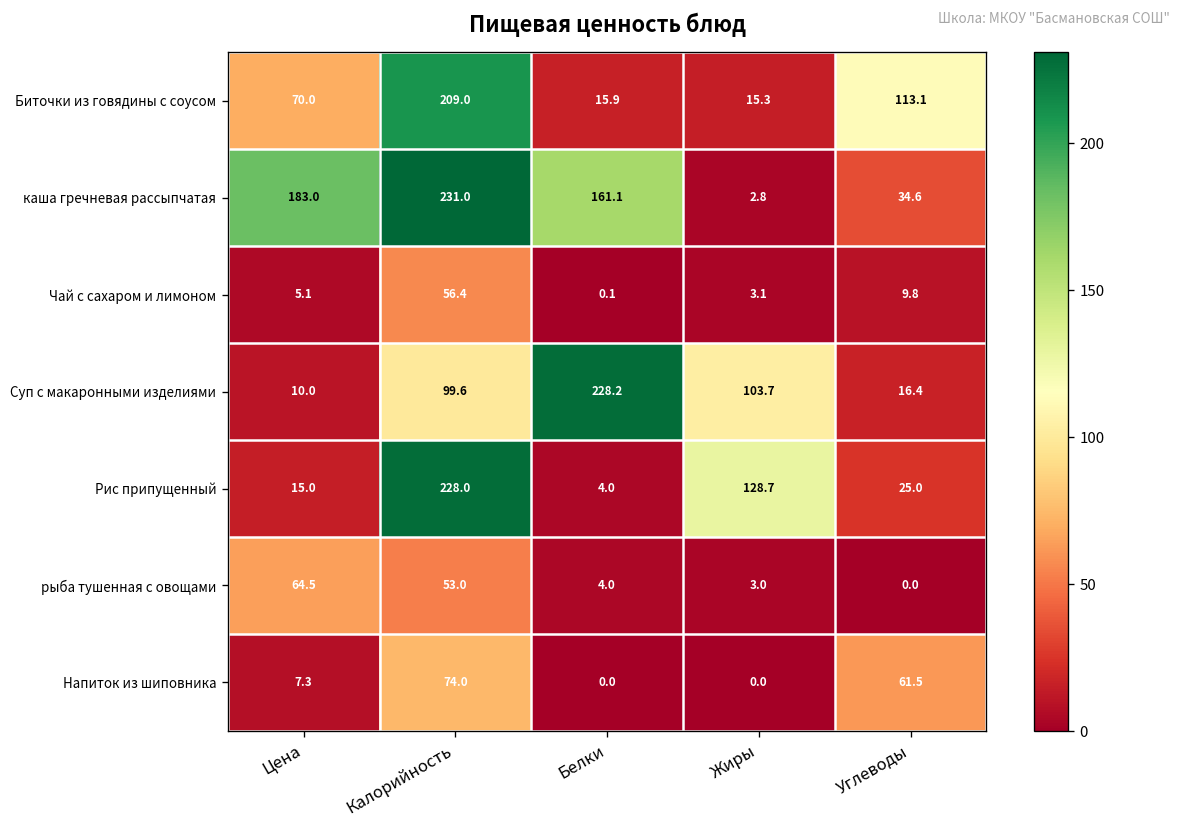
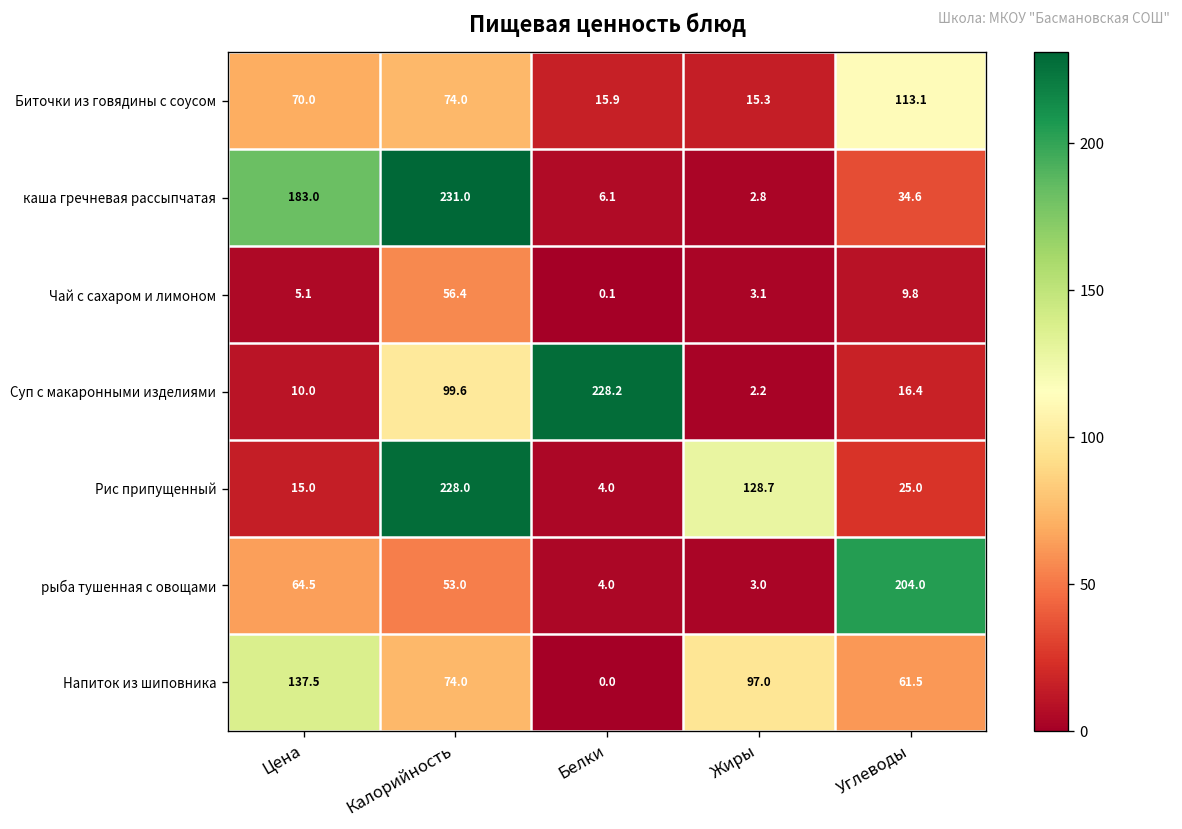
Биточки из говядины с соусом, Калорийность: 209.0 -> 74.0
каша гречневая рассыпчатая, Белки: 161.1 -> 6.1
Суп с макаронными изделиями, Жиры: 103.7 -> 2.2
рыба тушенная с овощами, Углеводы: 0.0 -> 204.0
Напиток из шиповника, Цена: 7.3 -> 137.5
Напиток из шиповника, Жиры: 0.0 -> 97.0
